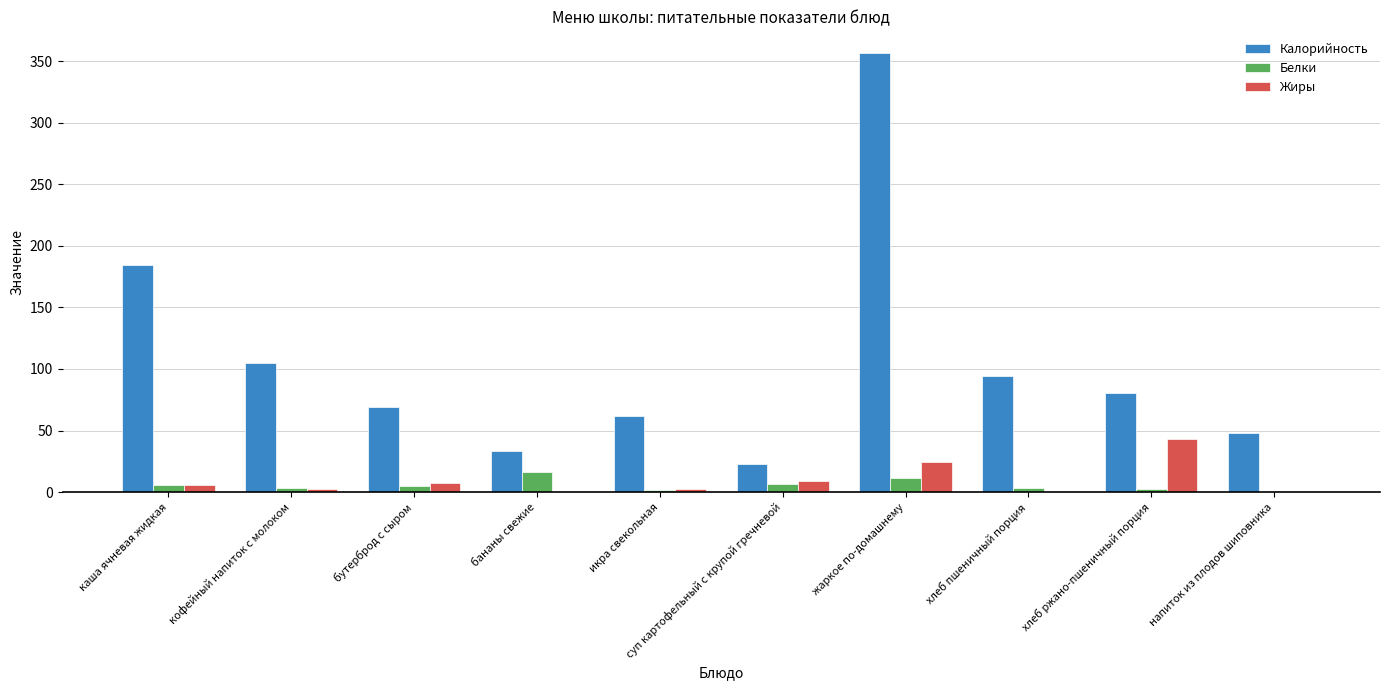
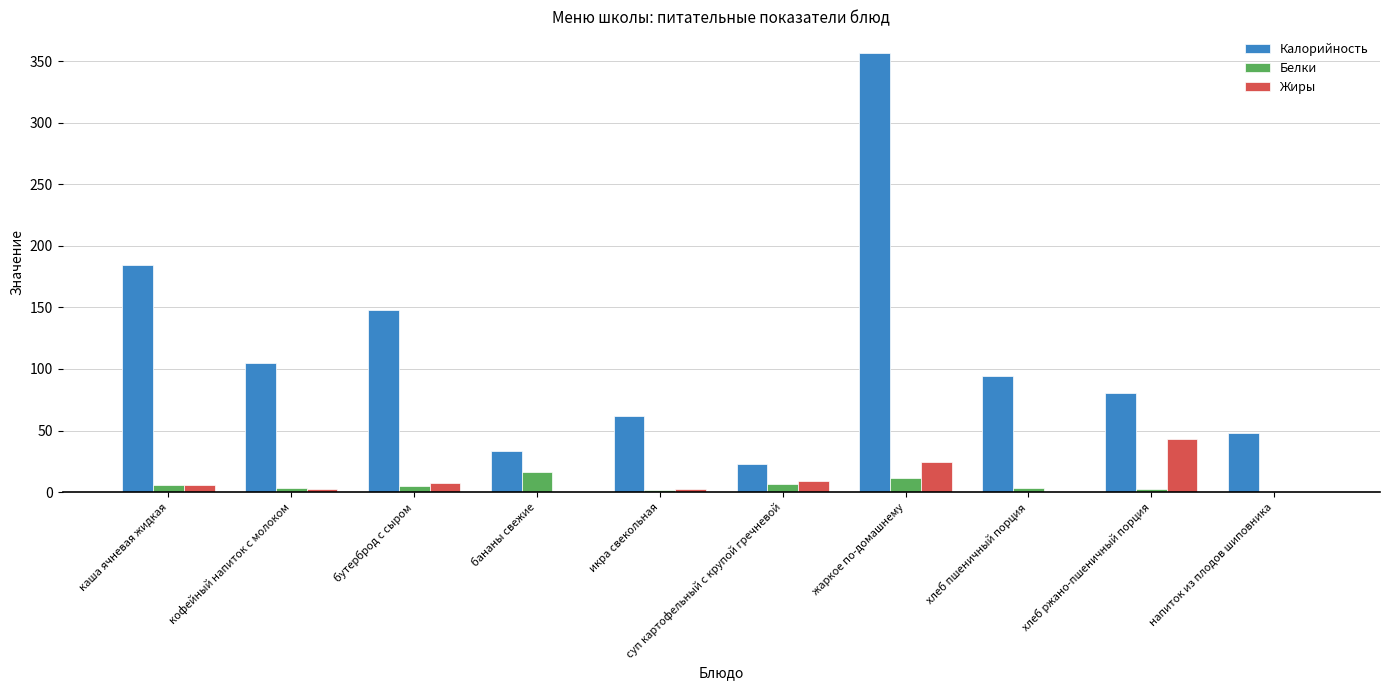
Калорийность, бутерброд с сыром: 69 -> 148
